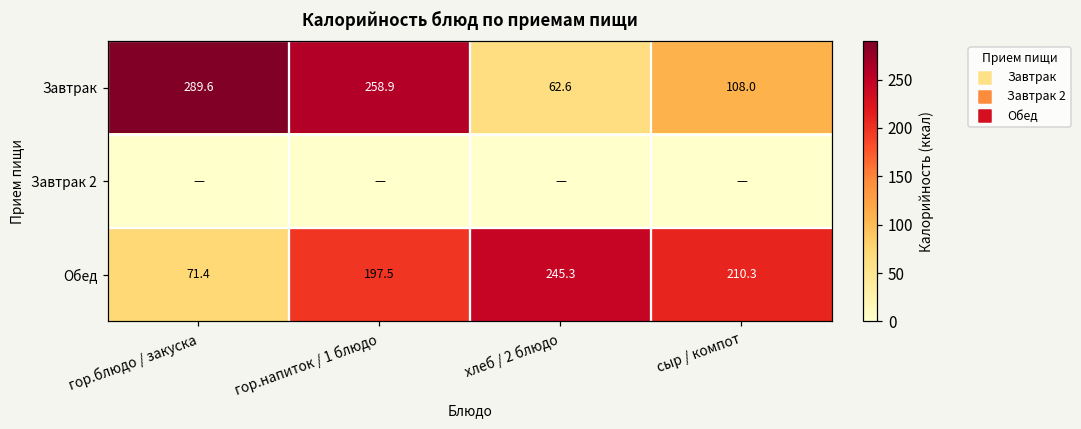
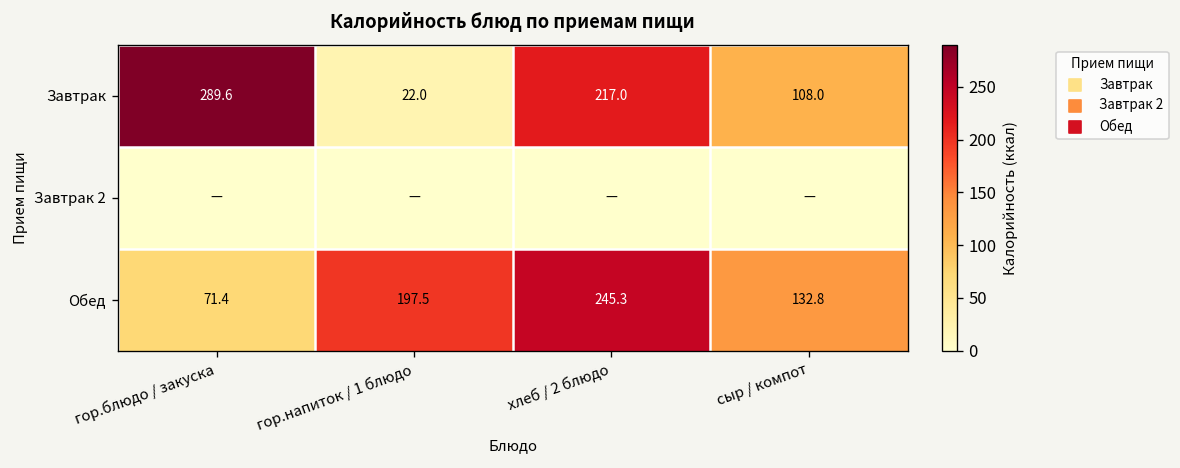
Завтрак, гор.напиток / 1 блюдо: 258.9 -> 22.0
Завтрак, хлеб / 2 блюдо: 62.6 -> 217.0
Обед, сыр / компот: 210.3 -> 132.8
